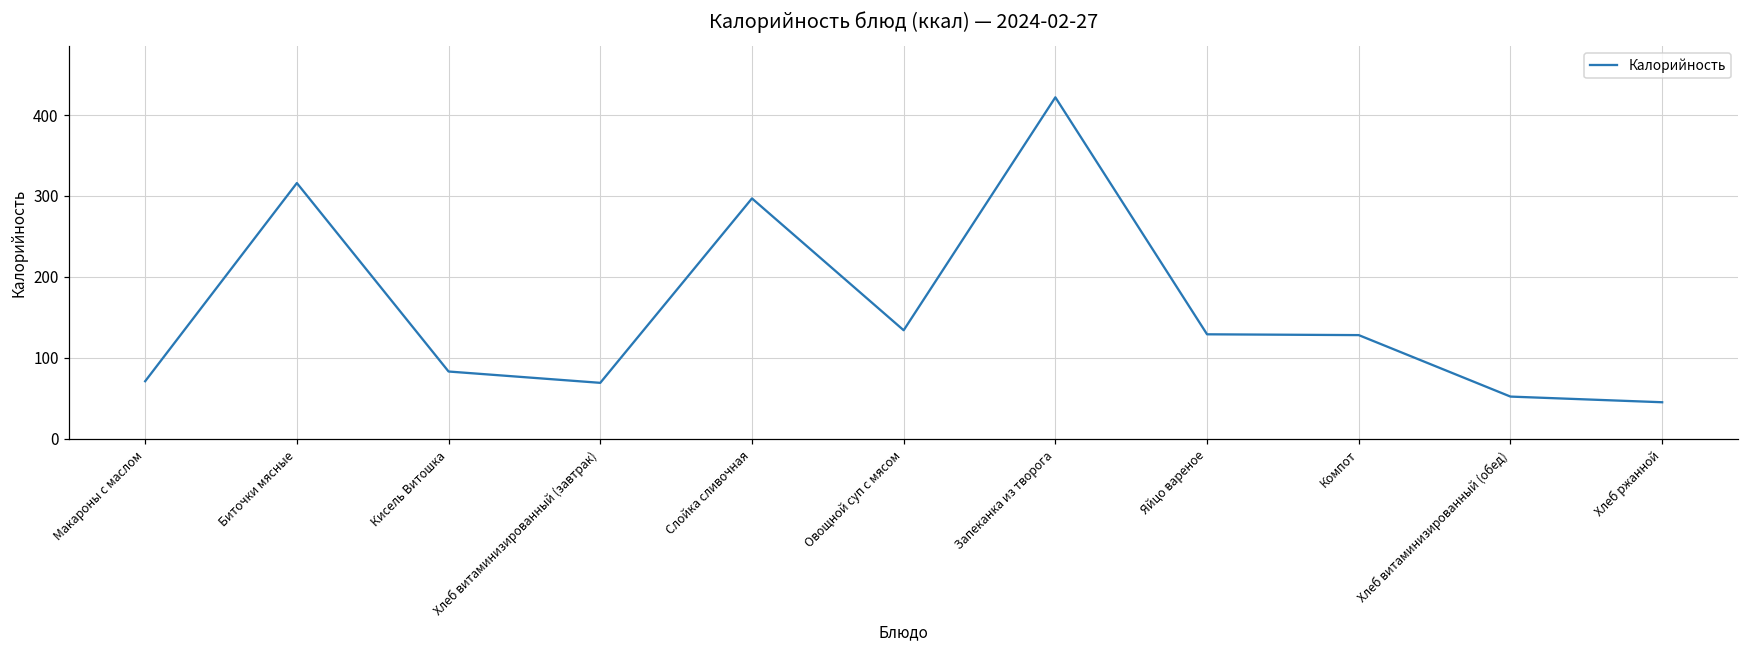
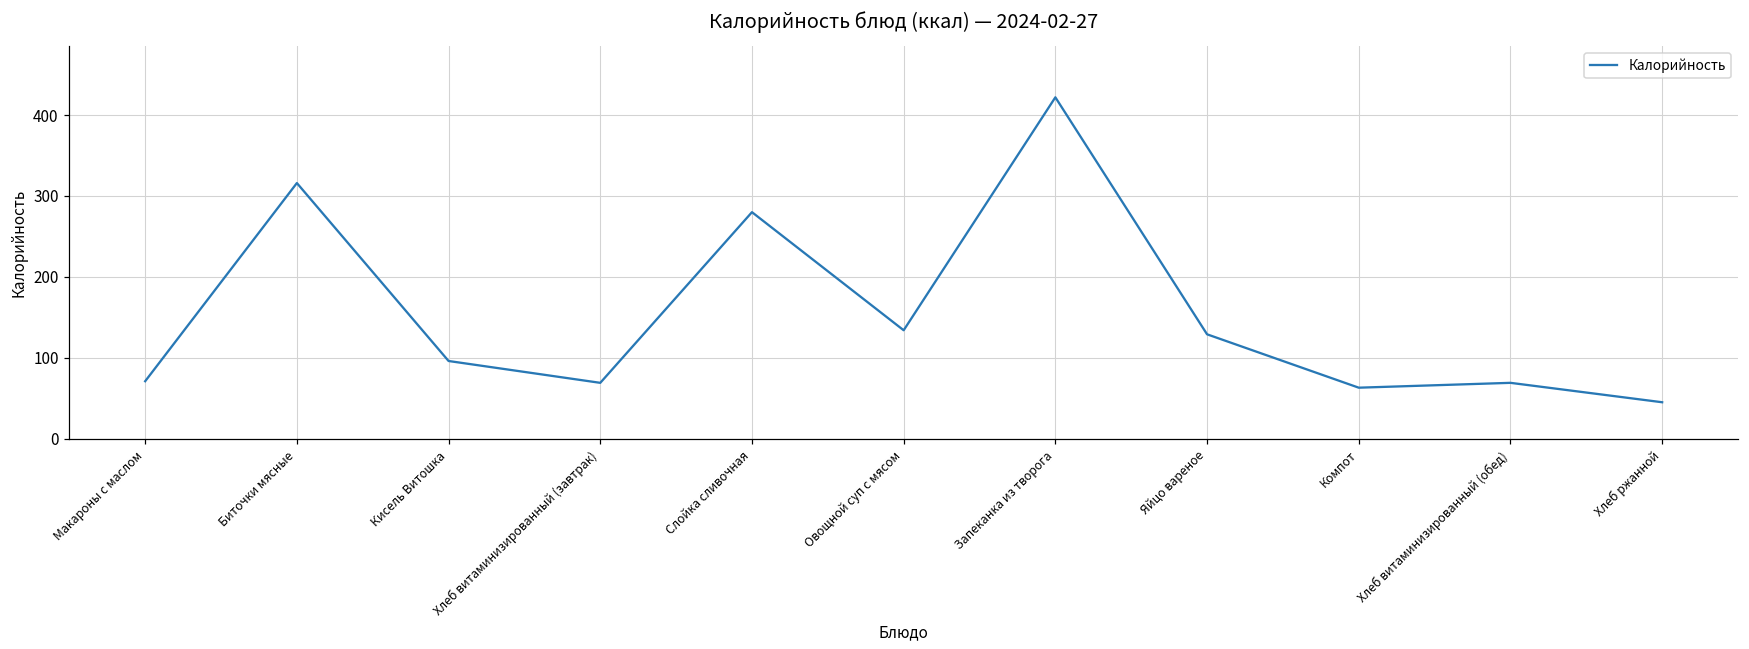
Кисель Витошка: 80 -> 100
Слойка сливочная: 300 -> 280
Компот: 130 -> 60
Хлеб витаминизированный (обед): 50 -> 70
